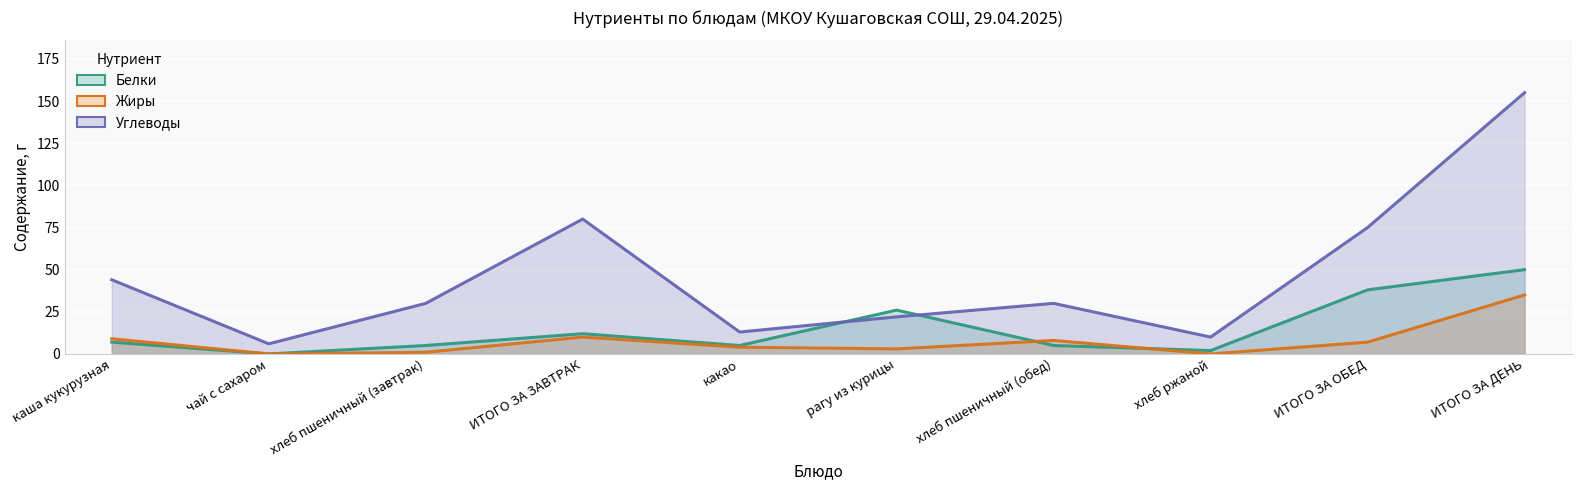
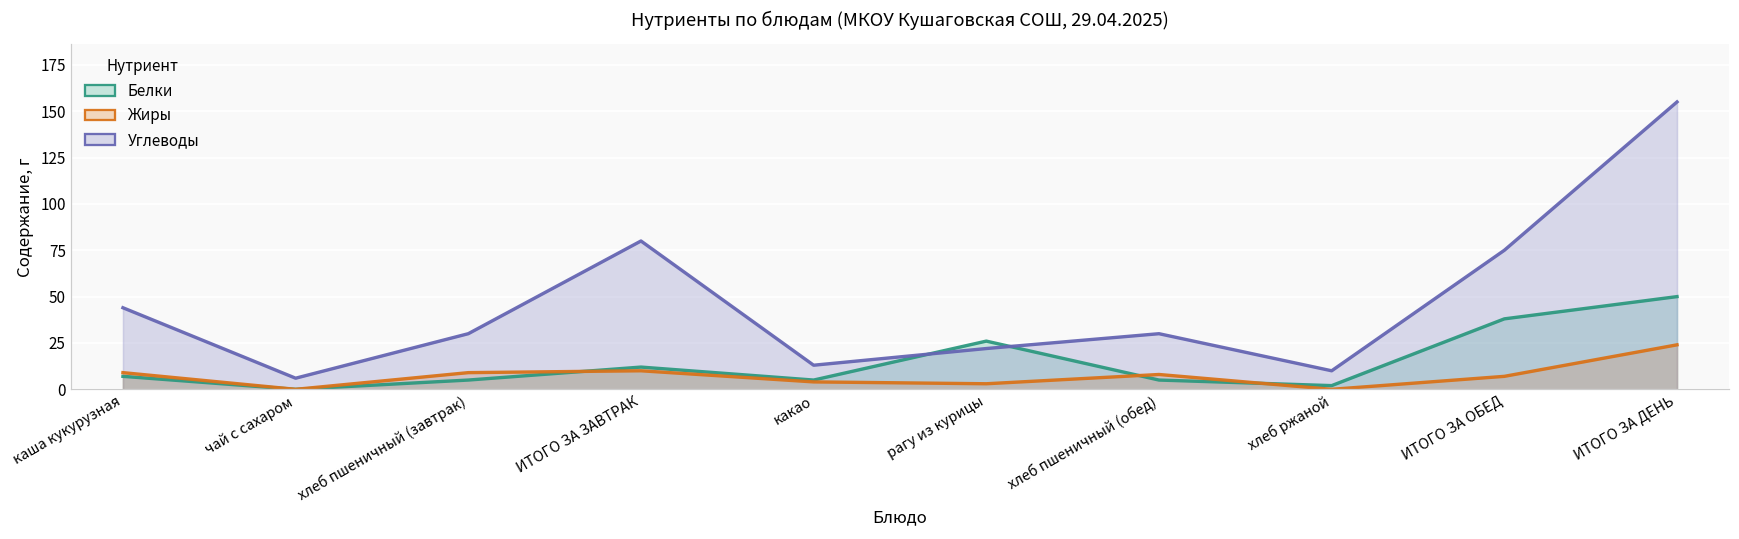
Жиры, хлеб пшеничный (завтрак): 1 -> 9
Жиры, ИТОГО ЗА ДЕНЬ: 35 -> 24
